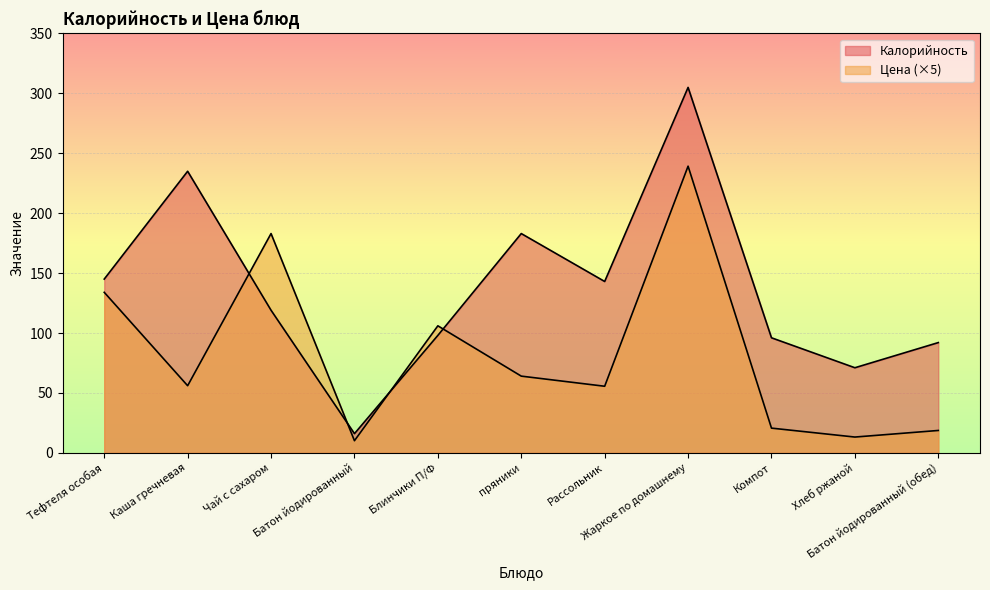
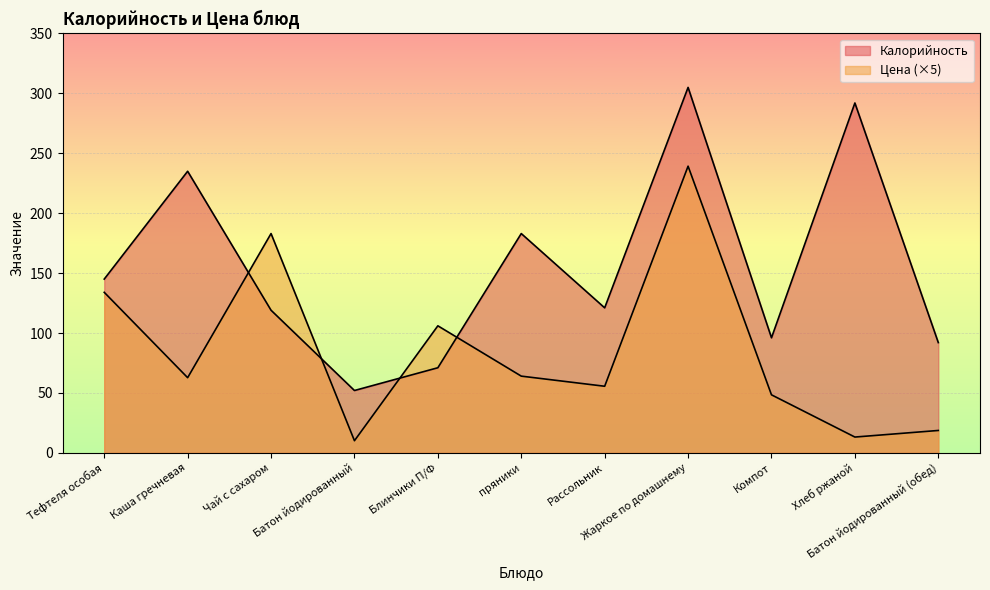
Цена (×5), Каша гречневая: 56 -> 63
Калорийность, Батон йодированный: 16 -> 52
Калорийность, Блинчики П/Ф: 98 -> 71
Калорийность, Рассольник: 143 -> 121
Цена (×5), Компот: 21 -> 48
Калорийность, Хлеб ржаной: 71 -> 292
